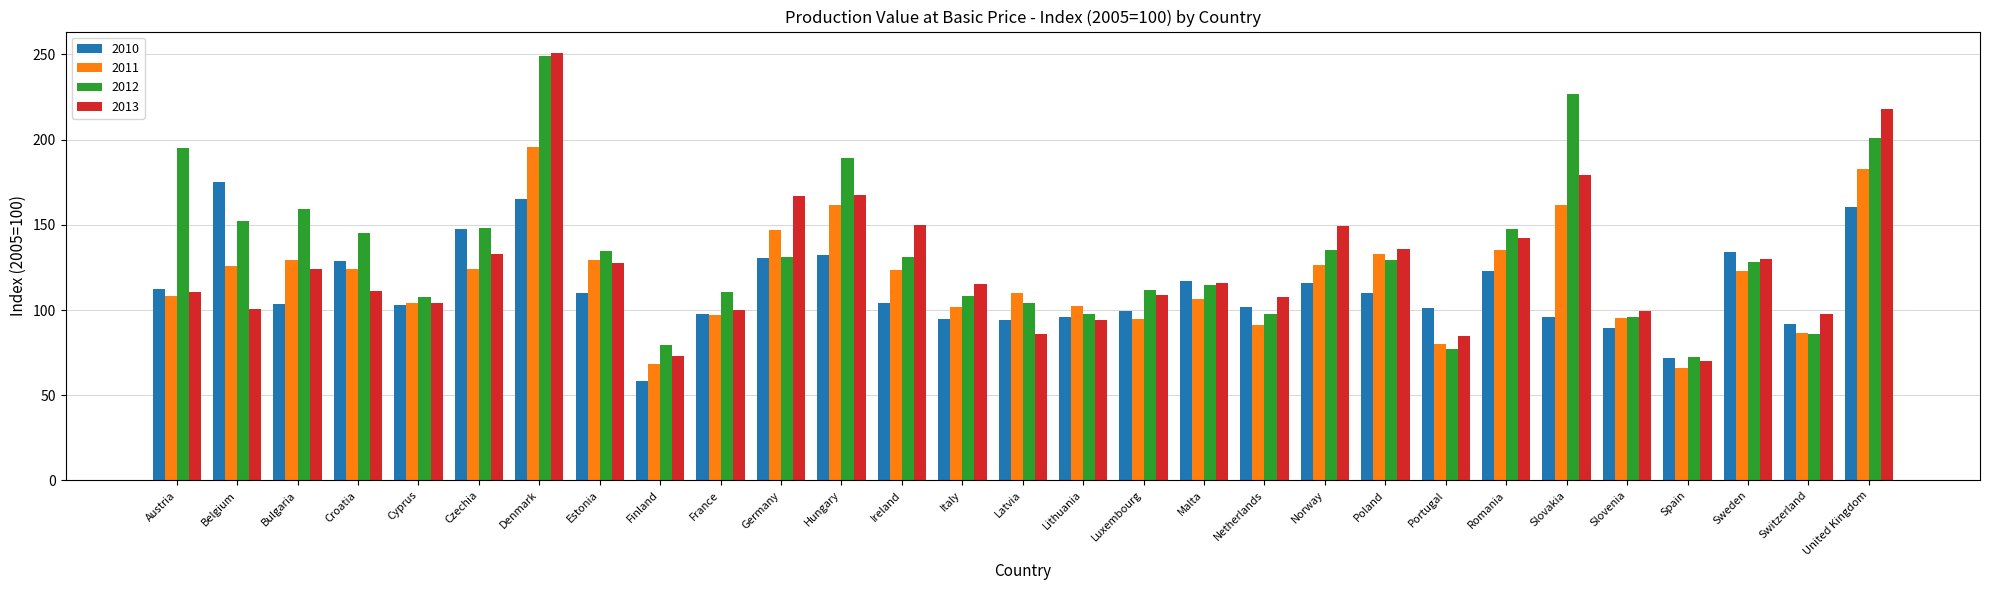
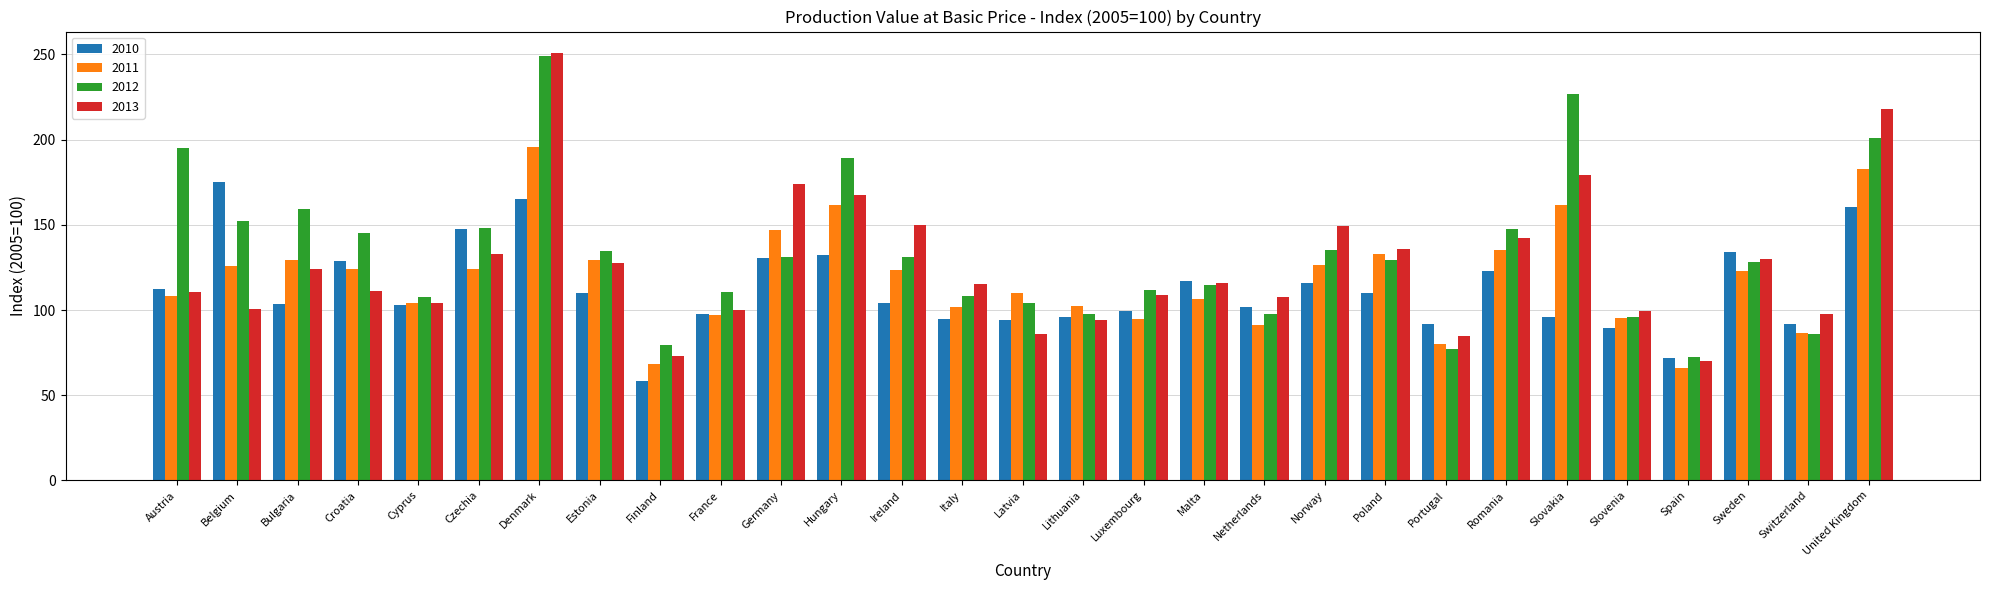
2013, Germany: 167 -> 174
2010, Portugal: 101 -> 92
